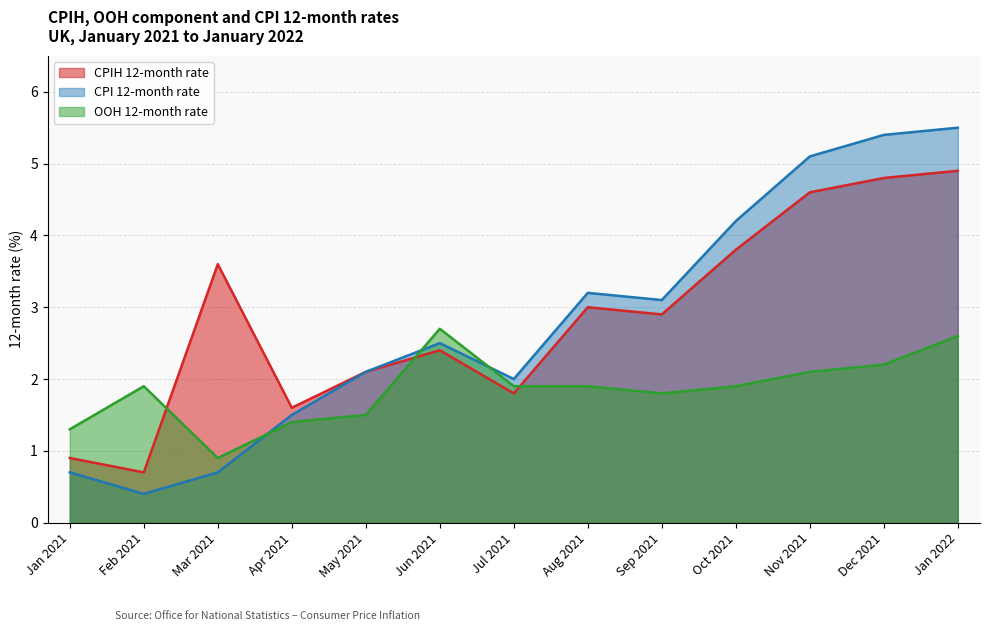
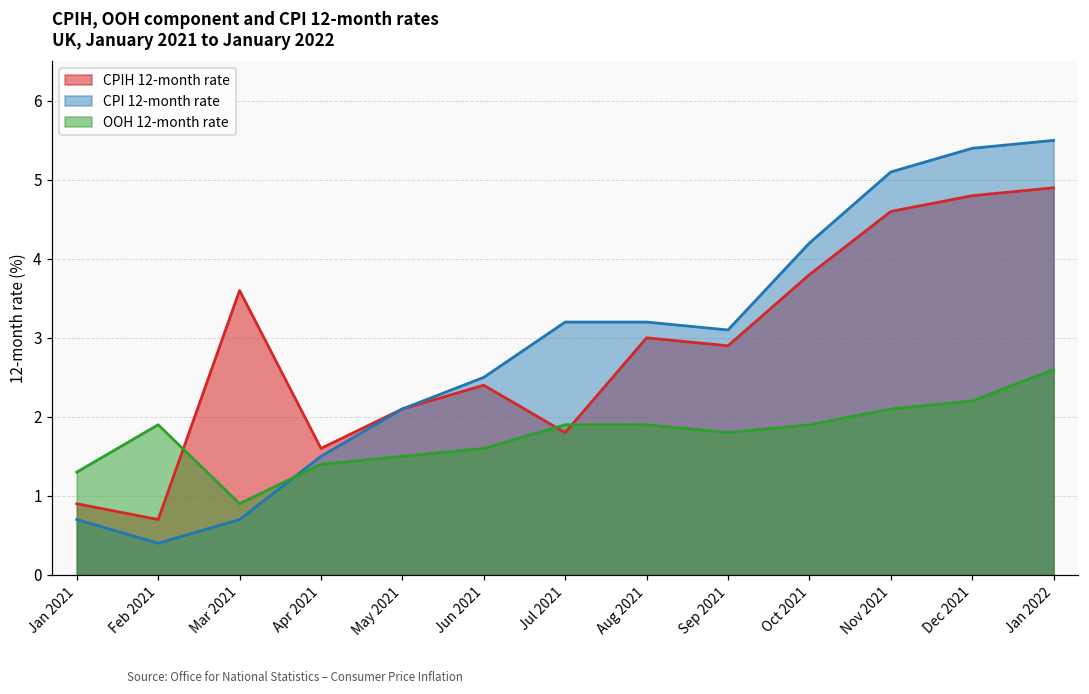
OOH 12-month rate, Jun 2021: 2.7 -> 1.6
CPI 12-month rate, Jul 2021: 2.0 -> 3.2
